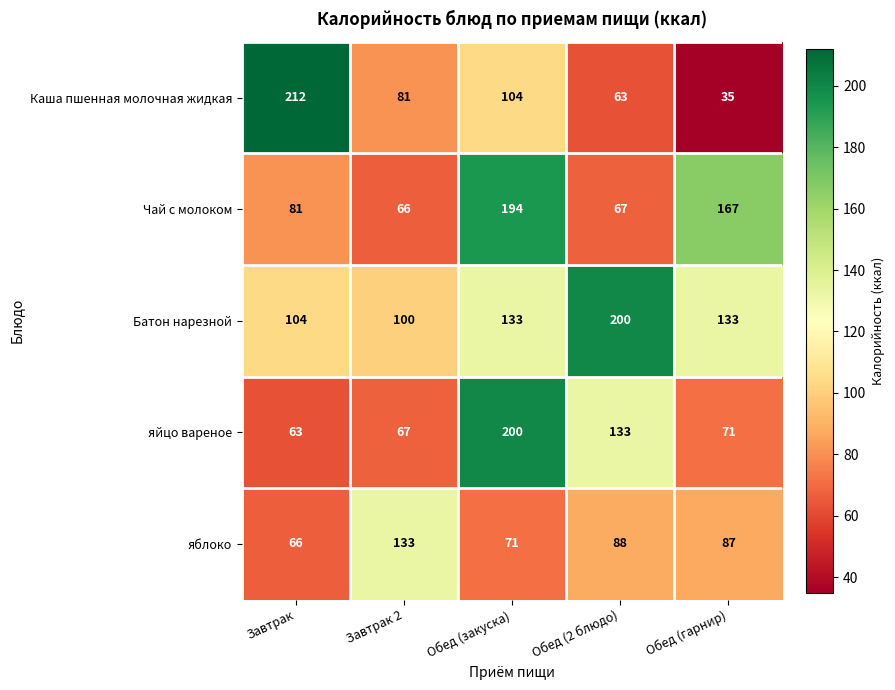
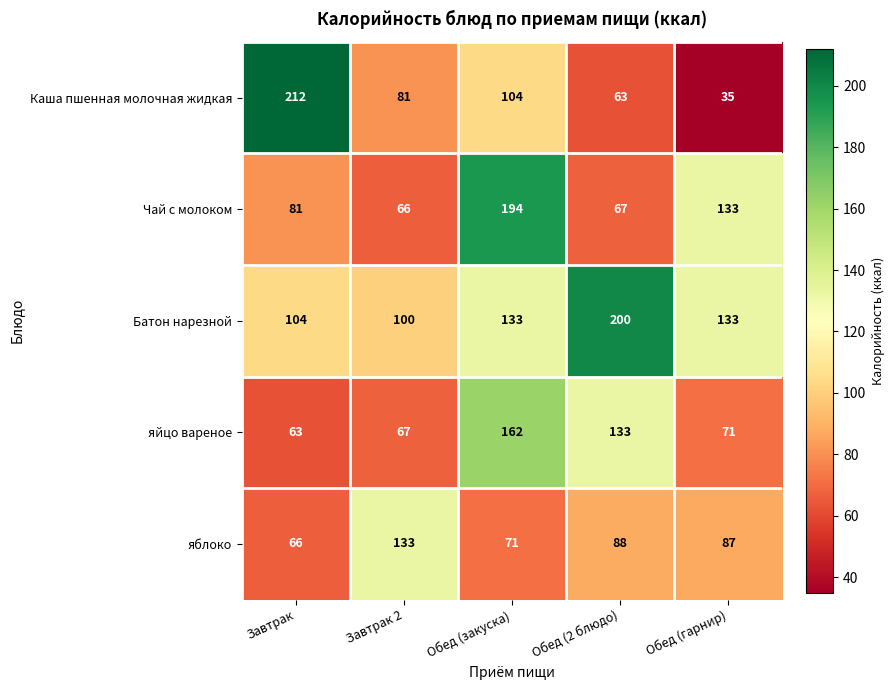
Чай с молоком, Обед (гарнир): 167 -> 133
яйцо вареное, Обед (закуска): 200 -> 162
